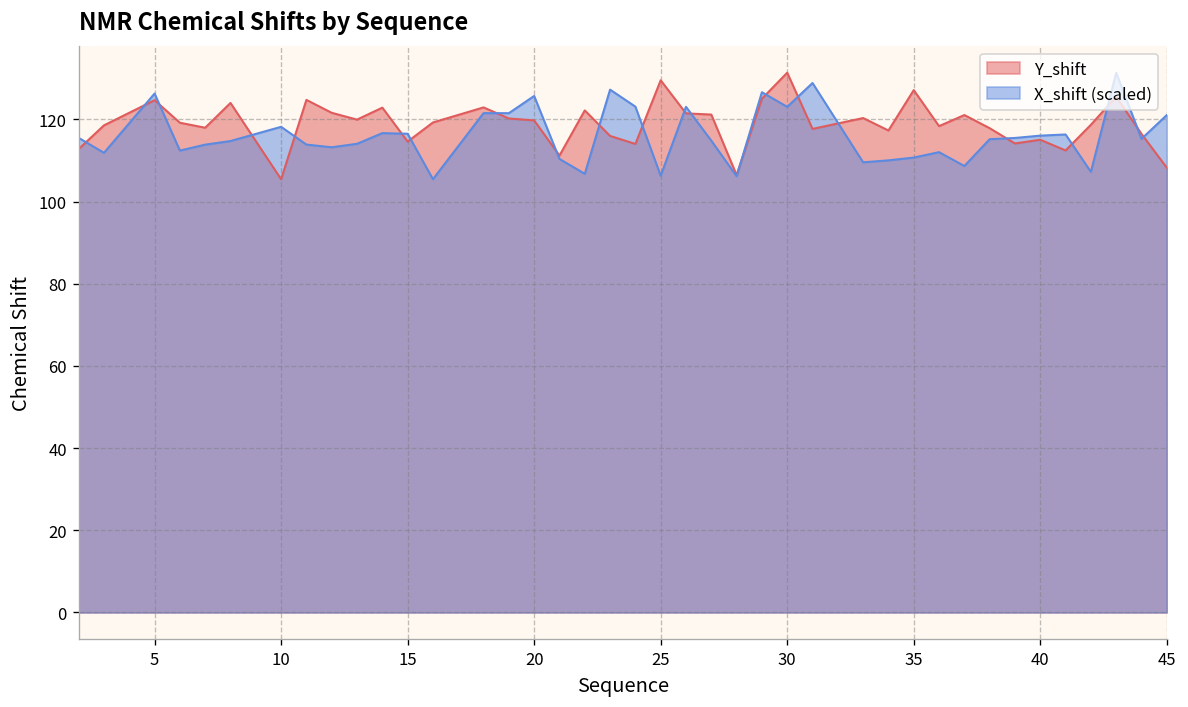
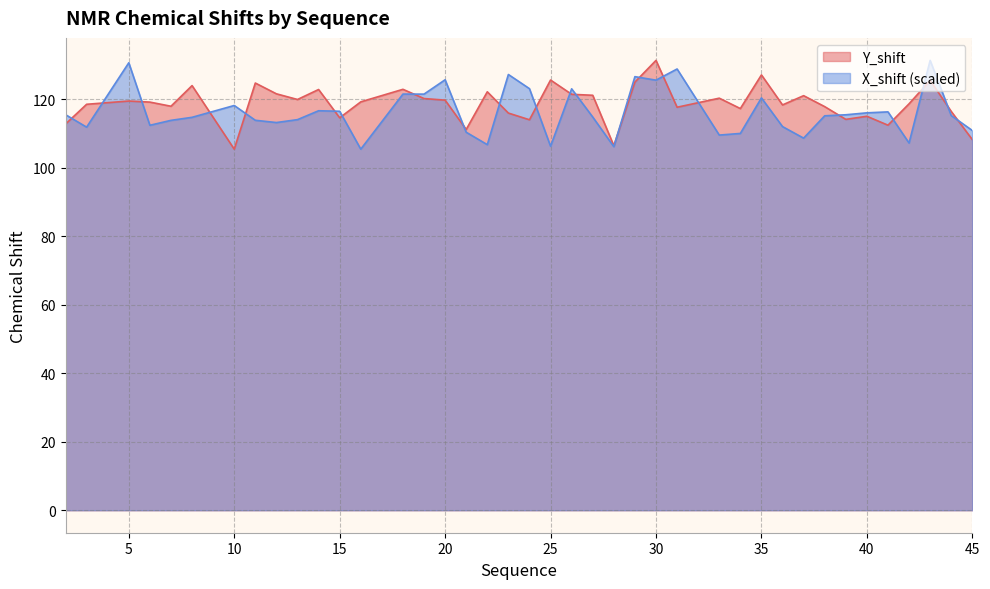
Y_shift, 5: 125 -> 120
X_shift (scaled), 5: 126 -> 131
Y_shift, 25: 130 -> 126
X_shift (scaled), 30: 123 -> 126
X_shift (scaled), 35: 111 -> 120
X_shift (scaled), 45: 121 -> 111
